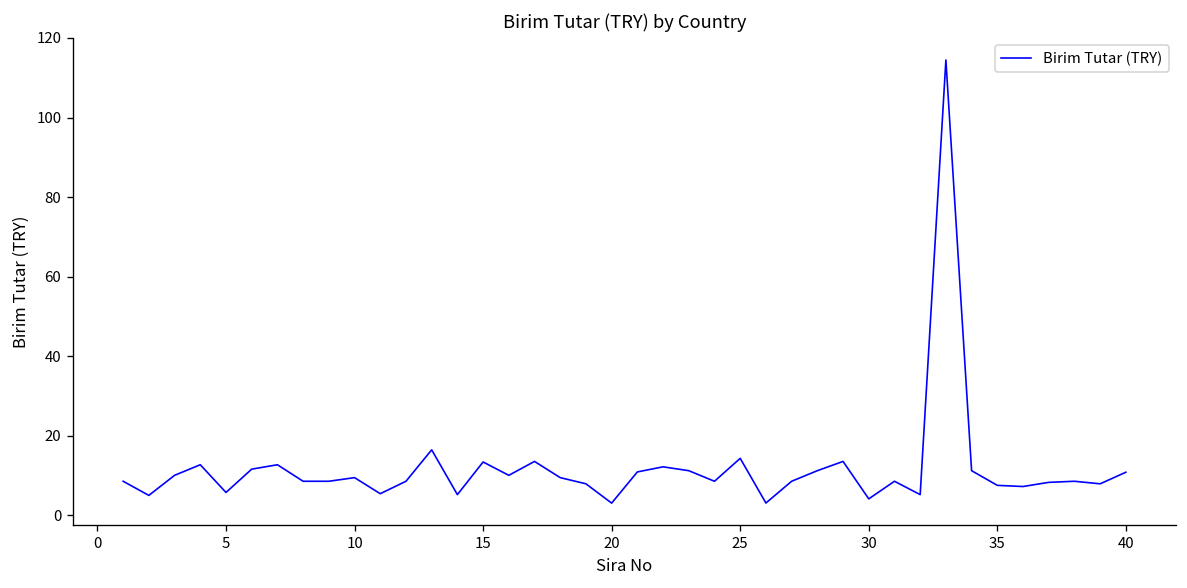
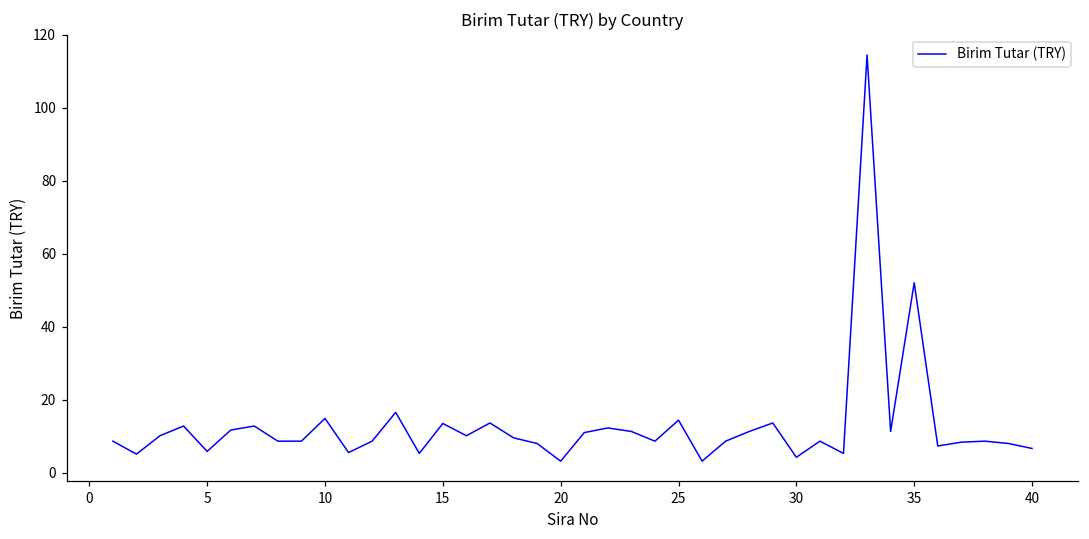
10: 10 -> 15
35: 8 -> 52
40: 11 -> 7
